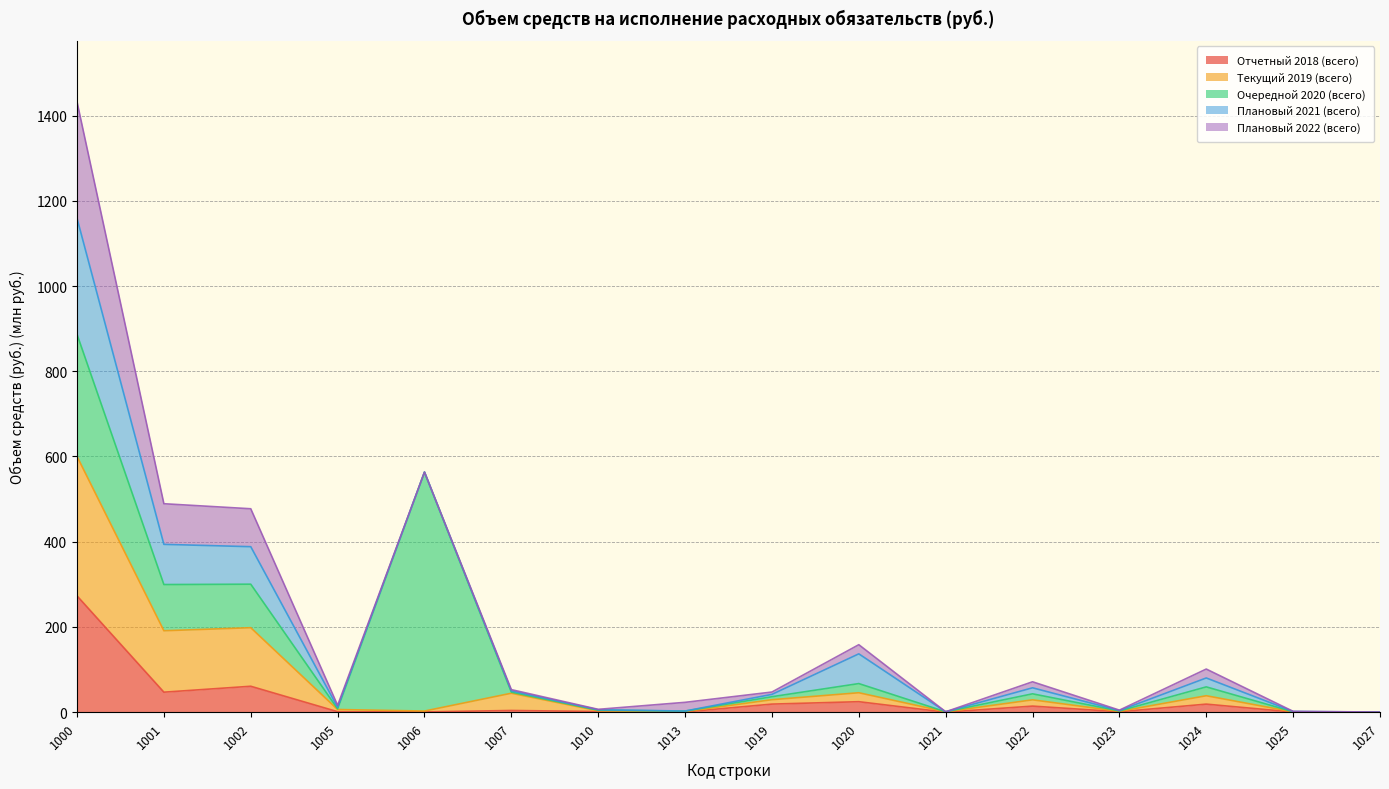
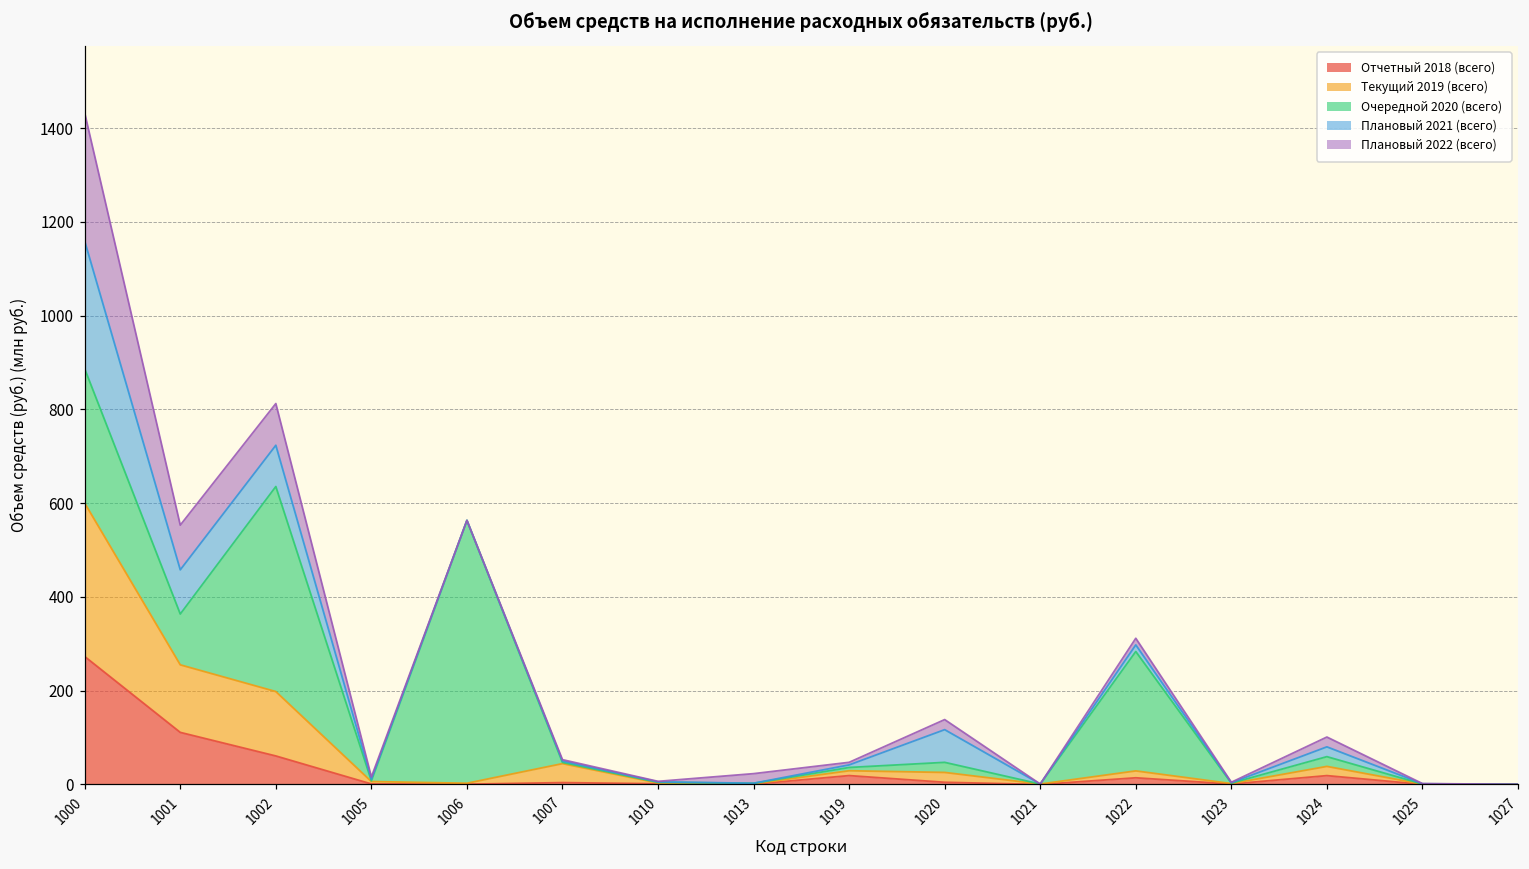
Отчетный 2018 (всего), 1001: 50 -> 110
Очередной 2020 (всего), 1002: 100 -> 440
Отчетный 2018 (всего), 1020: 20 -> 0
Очередной 2020 (всего), 1022: 10 -> 250
